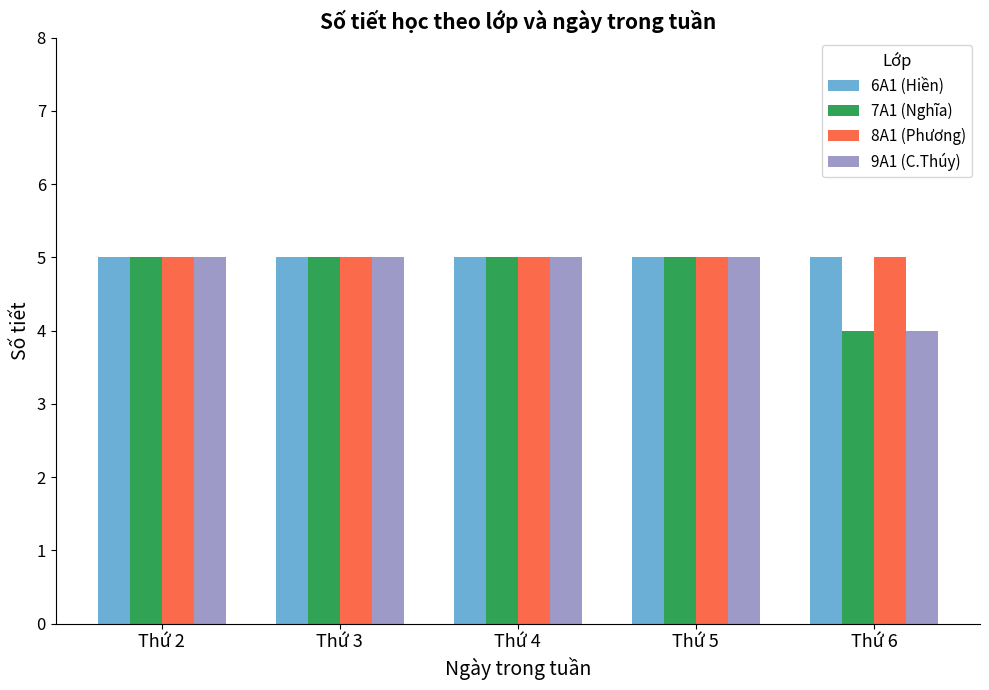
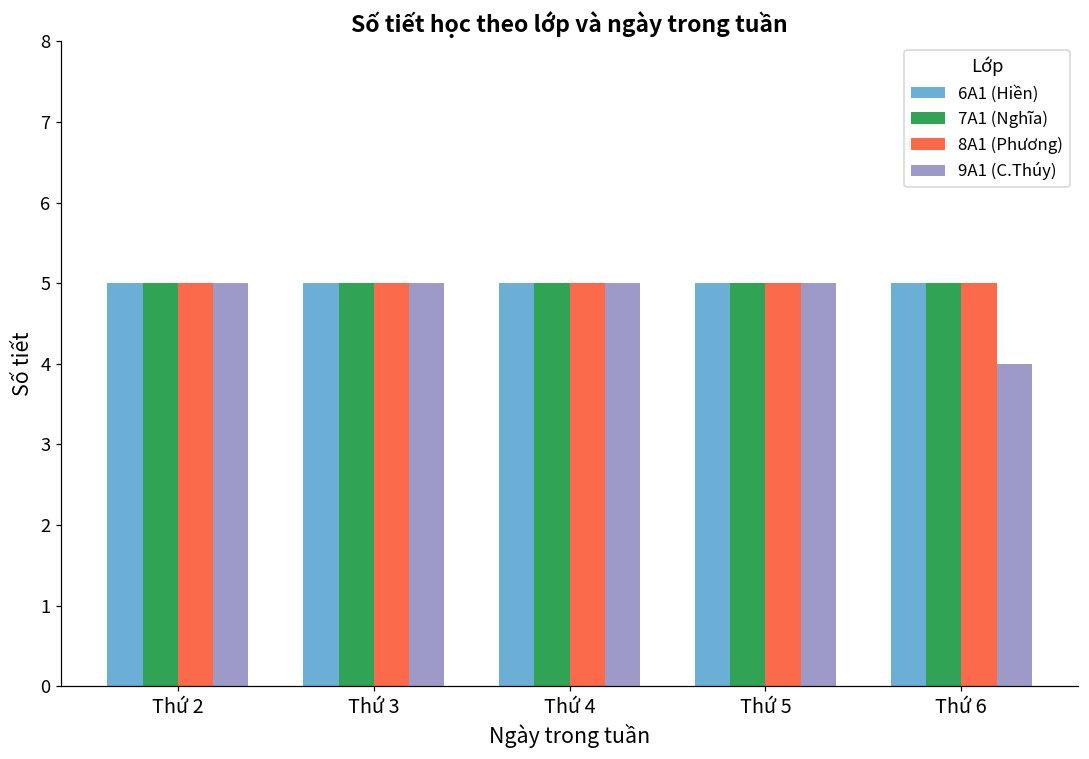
7A1 (Nghĩa), Thứ 6: 4 -> 5
